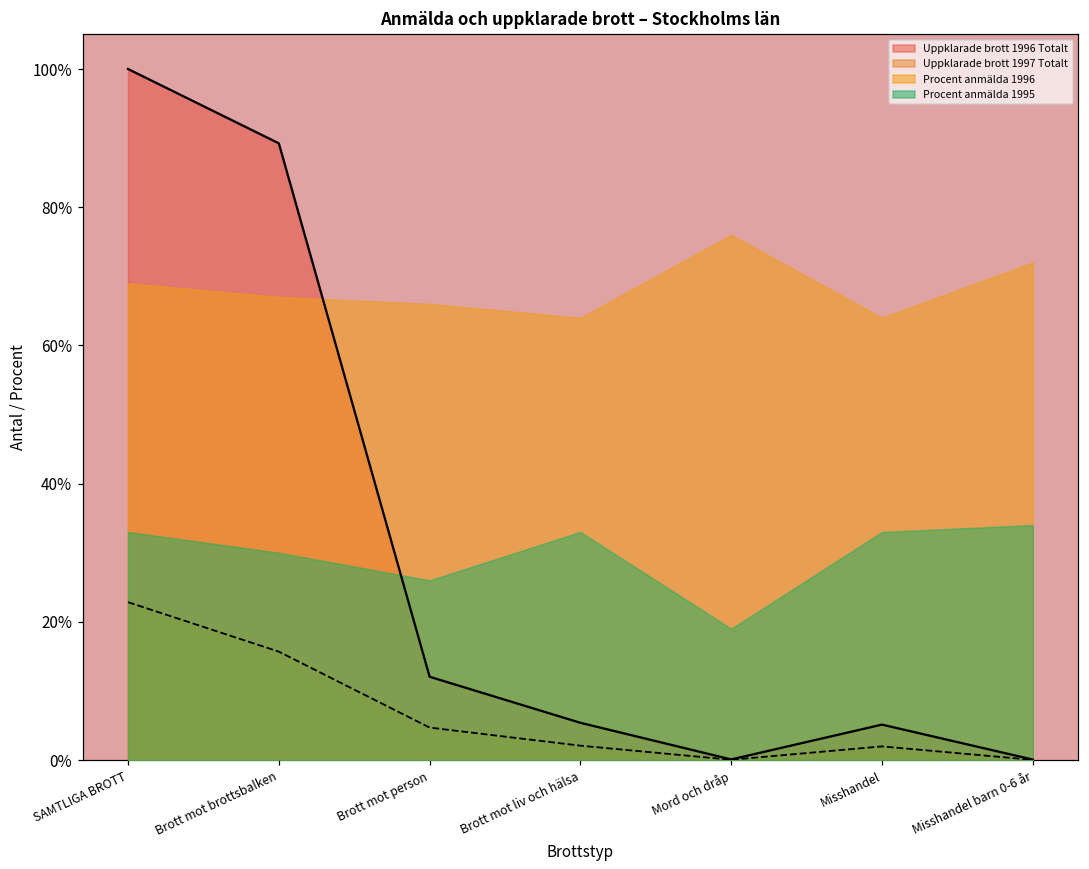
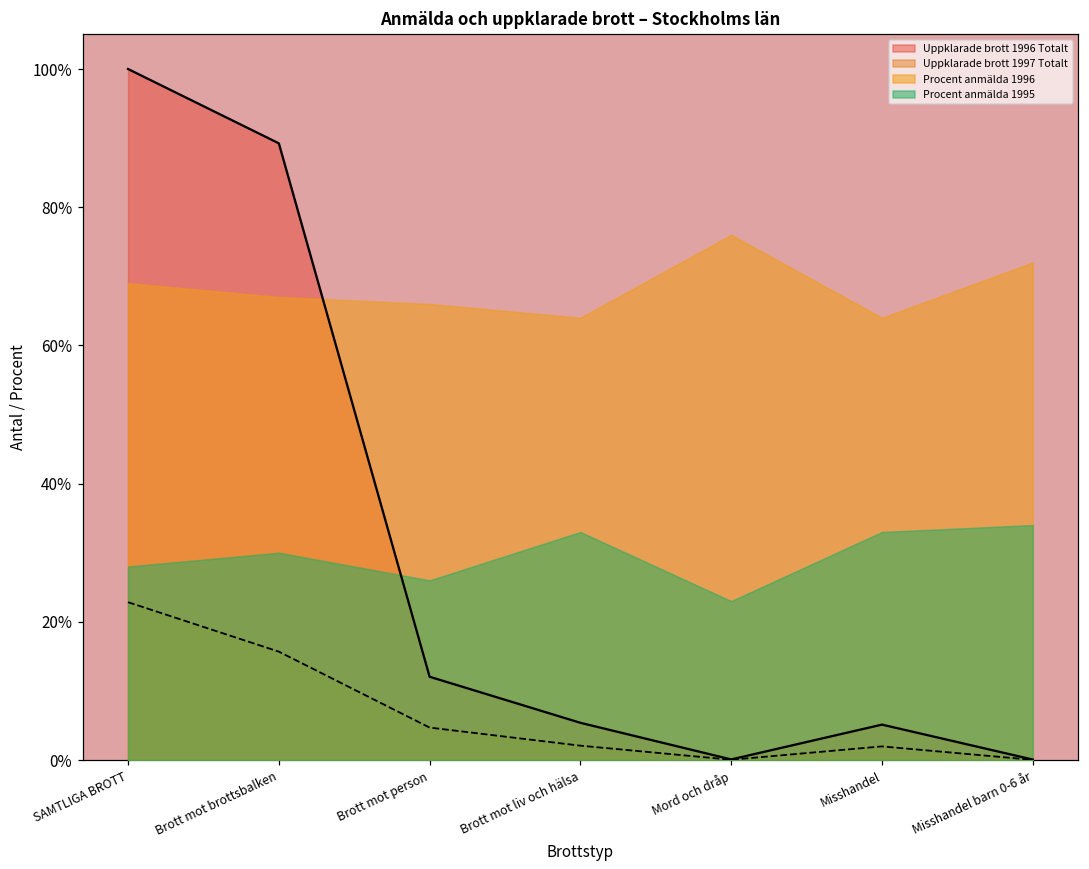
Procent anmälda 1995, SAMTLIGA BROTT: 33% -> 28%
Procent anmälda 1995, Mord och dråp: 19% -> 23%
